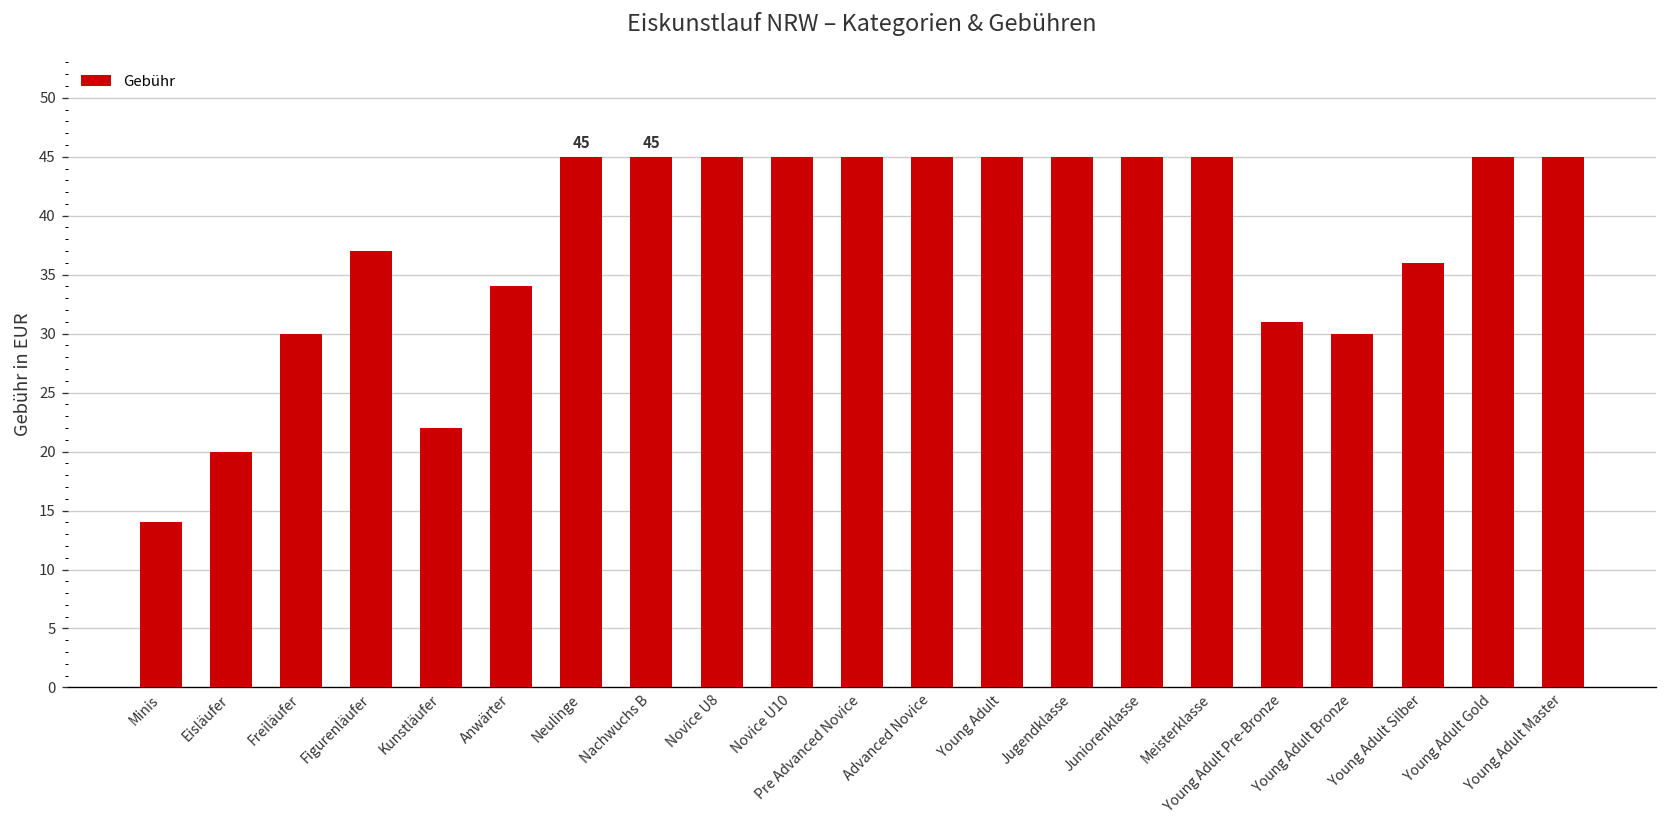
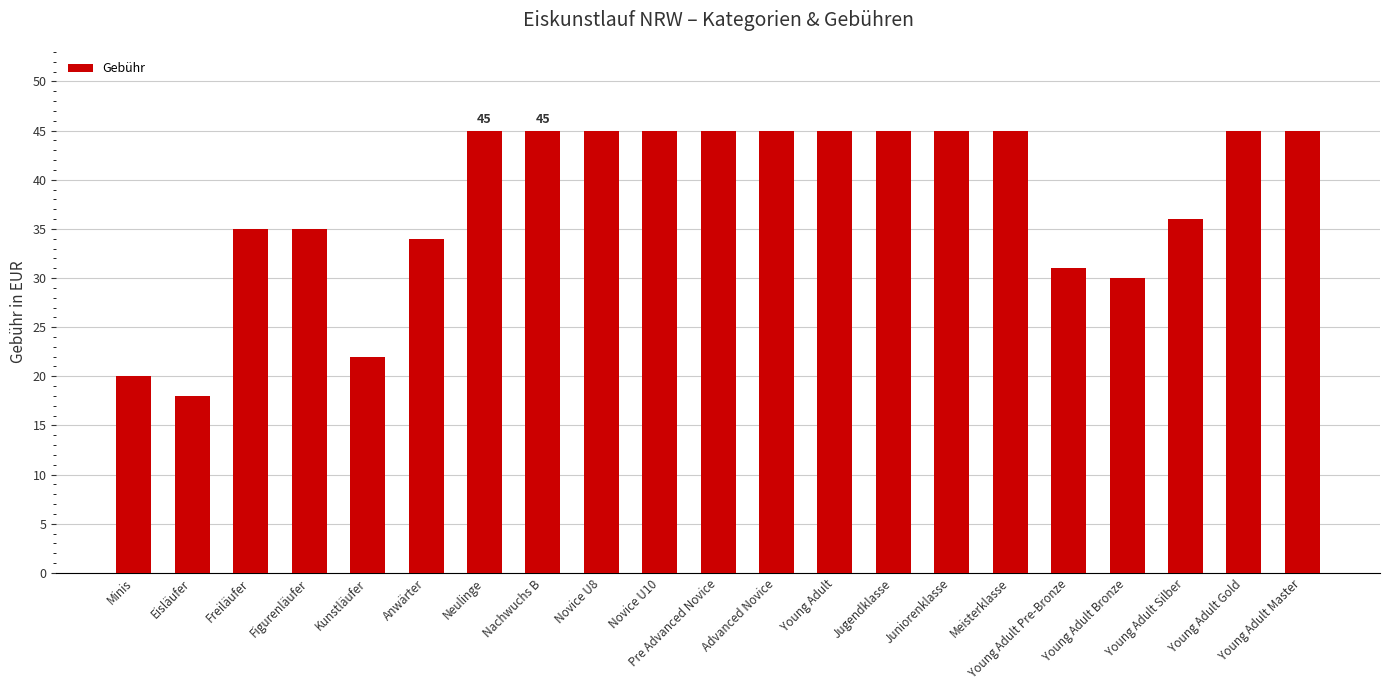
Minis: 14 -> 20
Eisläufer: 20 -> 18
Freiläufer: 30 -> 35
Figurenläufer: 37 -> 35
